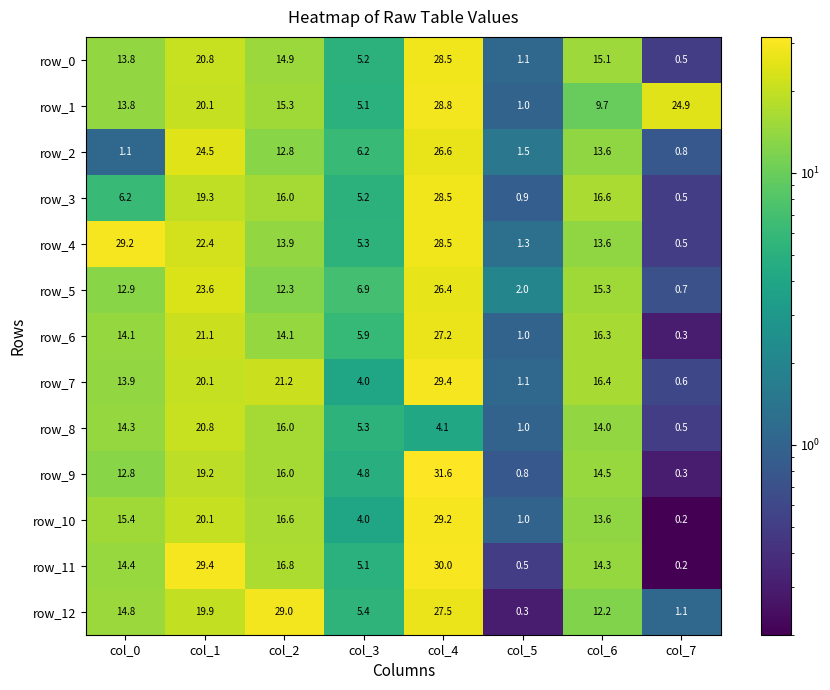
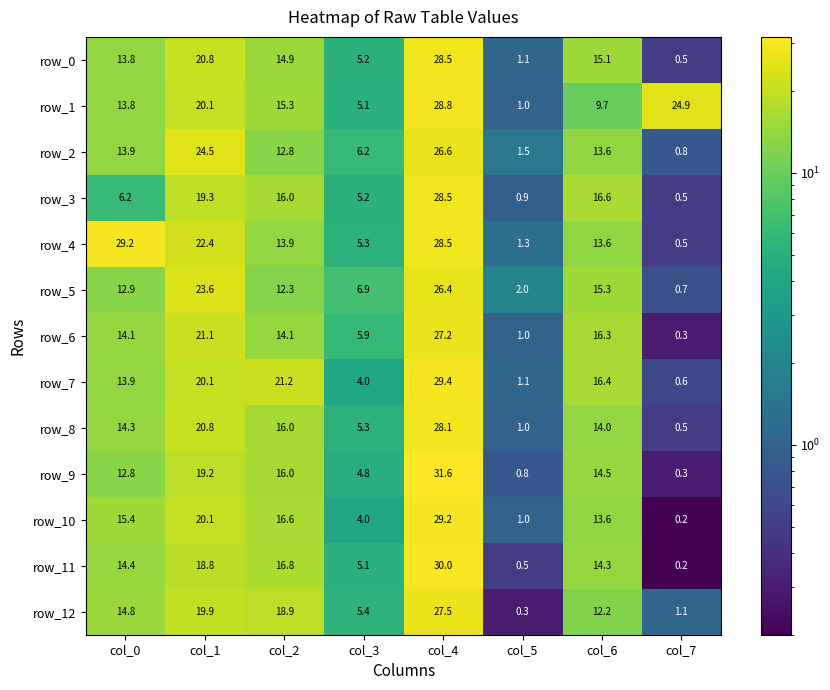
row_2, col_0: 1.1 -> 13.9
row_8, col_4: 4.1 -> 28.1
row_11, col_1: 29.4 -> 18.8
row_12, col_2: 29.0 -> 18.9
